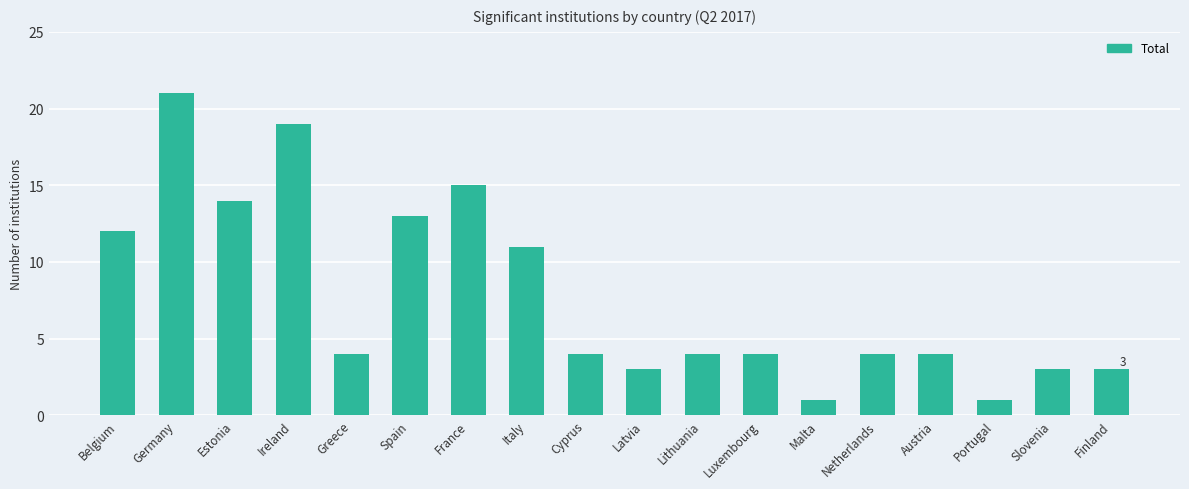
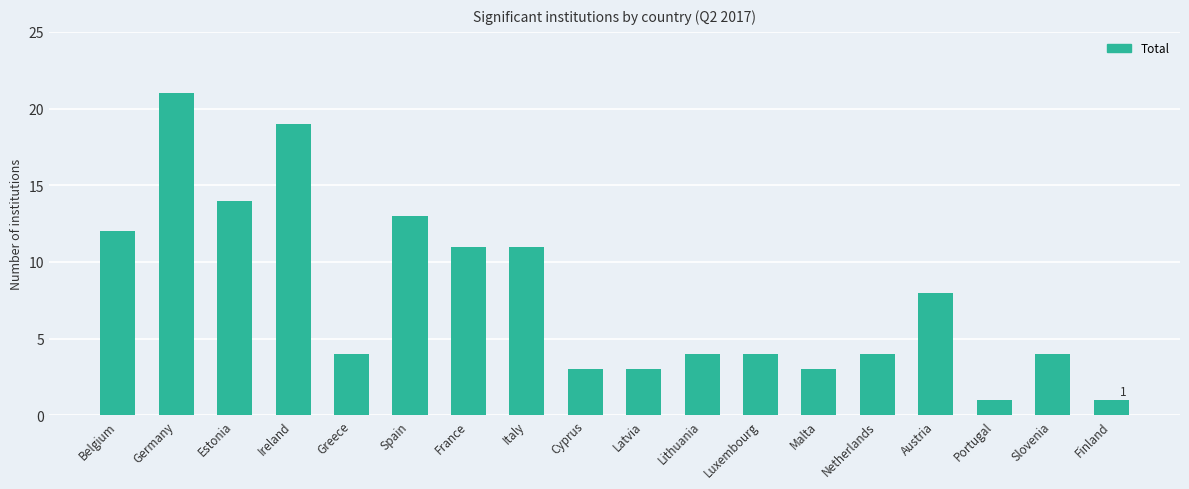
France: 15 -> 11
Cyprus: 4 -> 3
Malta: 1 -> 3
Austria: 4 -> 8
Slovenia: 3 -> 4
Finland: 3 -> 1
